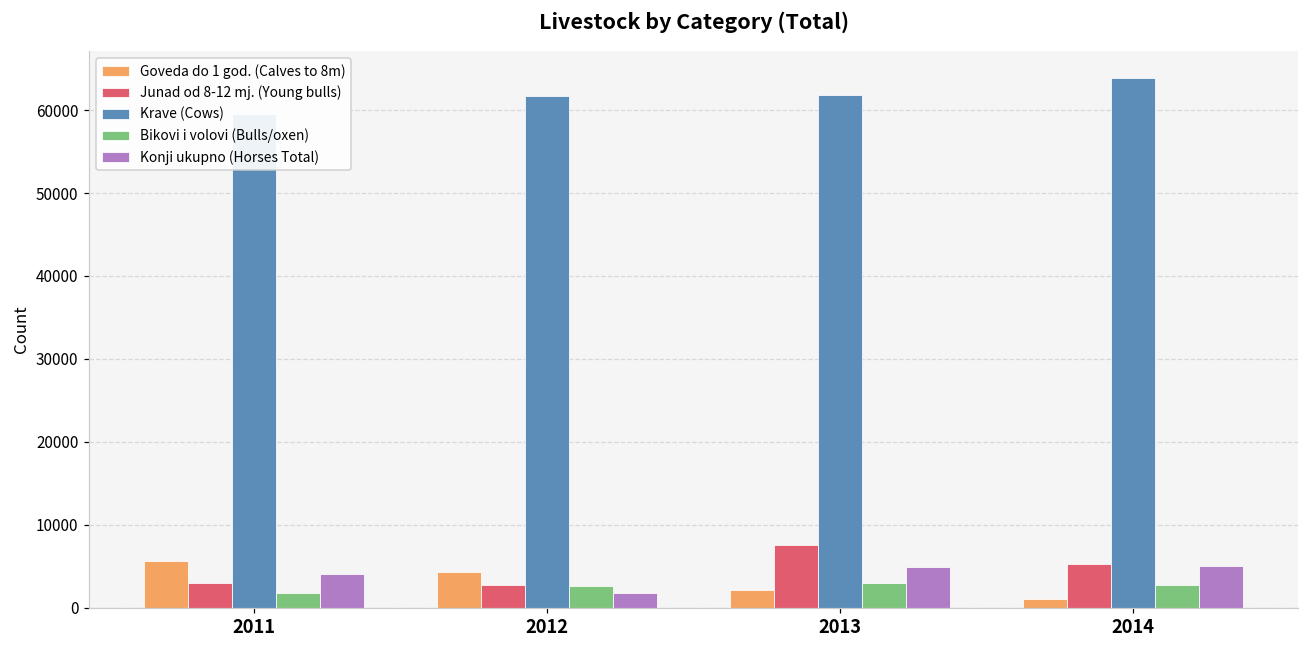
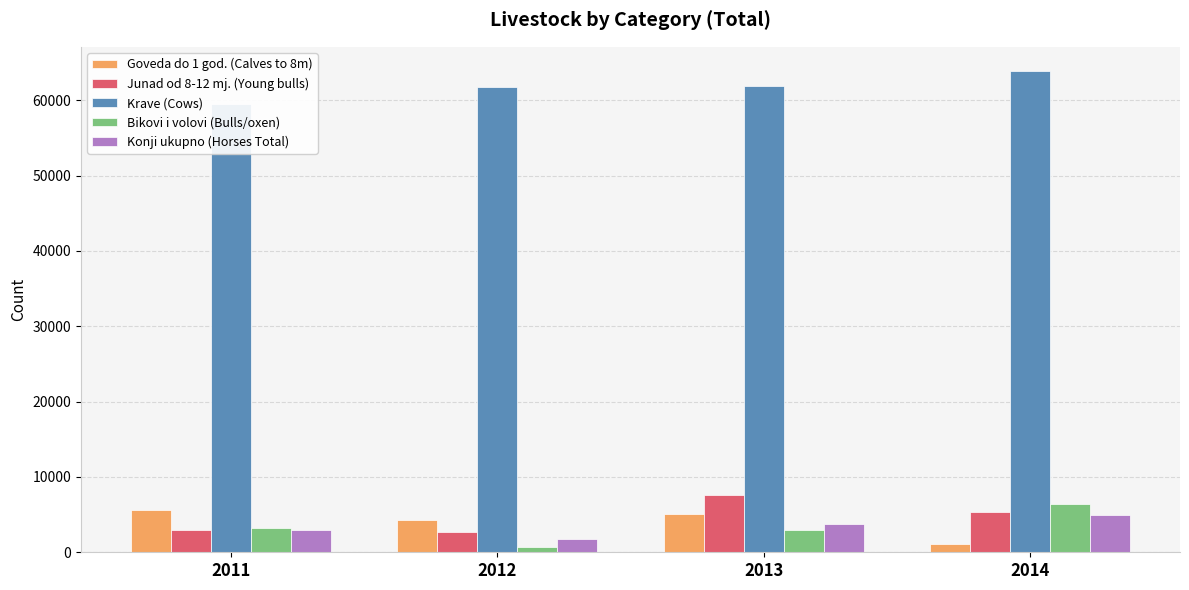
Bikovi i volovi (Bulls/oxen), 2011: 2000 -> 3000
Konji ukupno (Horses Total), 2011: 4000 -> 3000
Bikovi i volovi (Bulls/oxen), 2012: 3000 -> 1000
Goveda do 1 god. (Calves to 8m), 2013: 2000 -> 5000
Konji ukupno (Horses Total), 2013: 5000 -> 4000
Bikovi i volovi (Bulls/oxen), 2014: 3000 -> 6000
